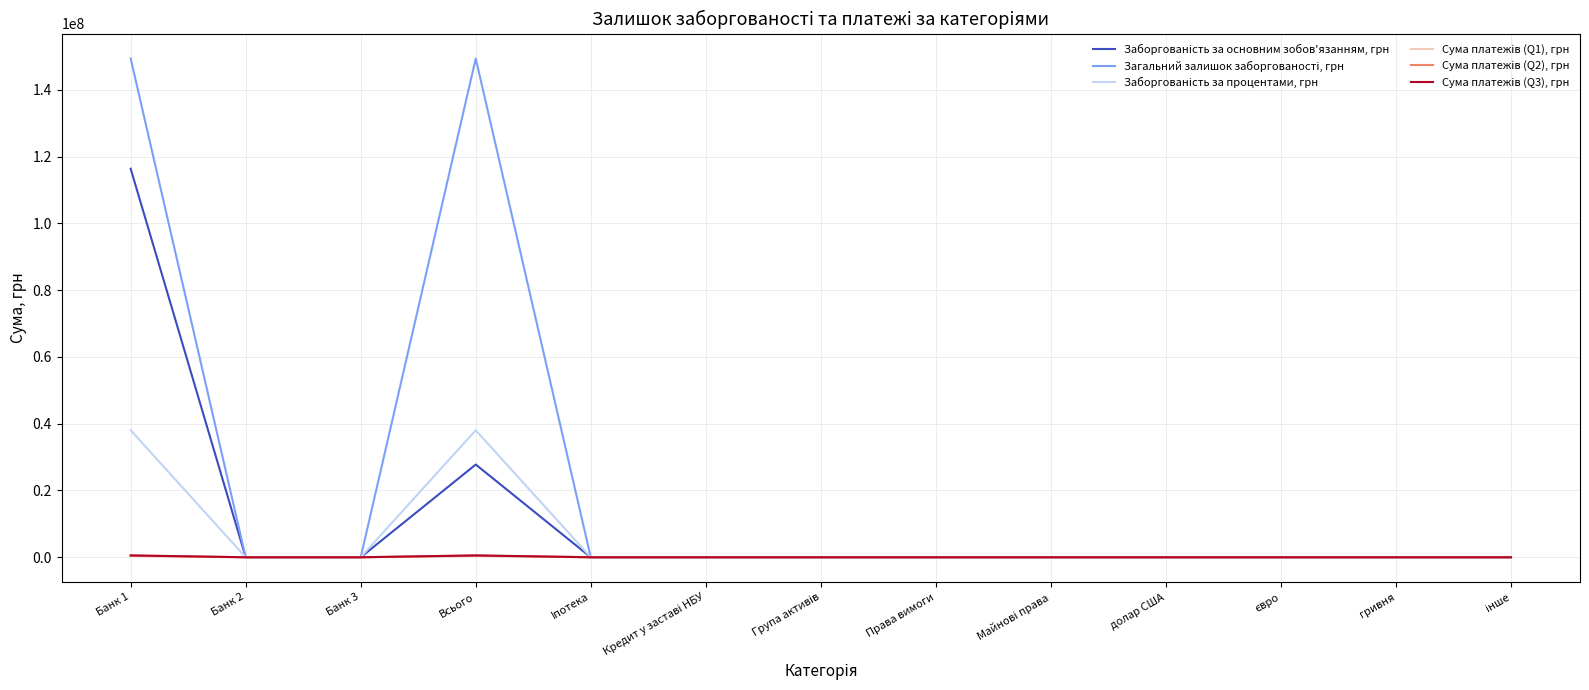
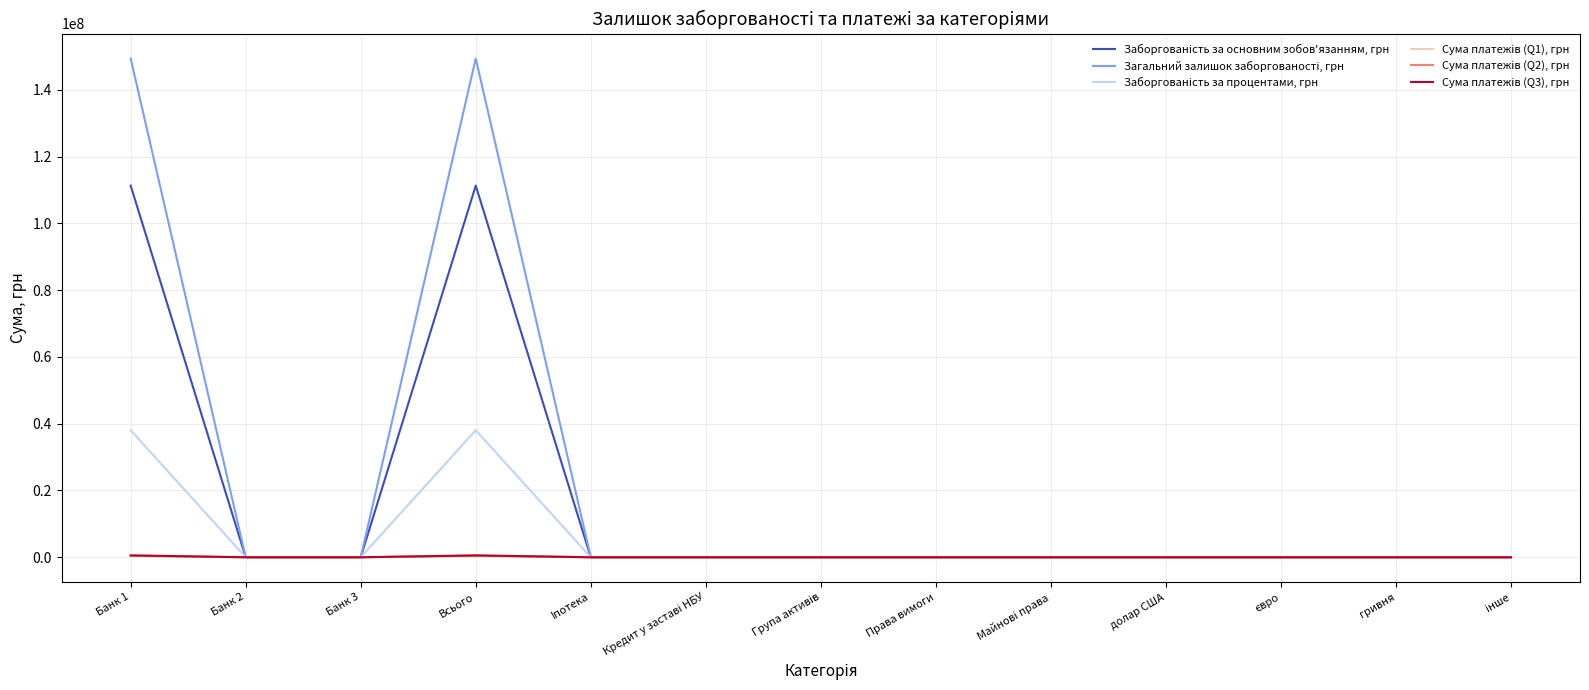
Заборгованість за основним зобов'язанням, грн, Банк 1: 116000000 -> 111000000
Заборгованість за основним зобов'язанням, грн, Всього: 28000000 -> 111000000
